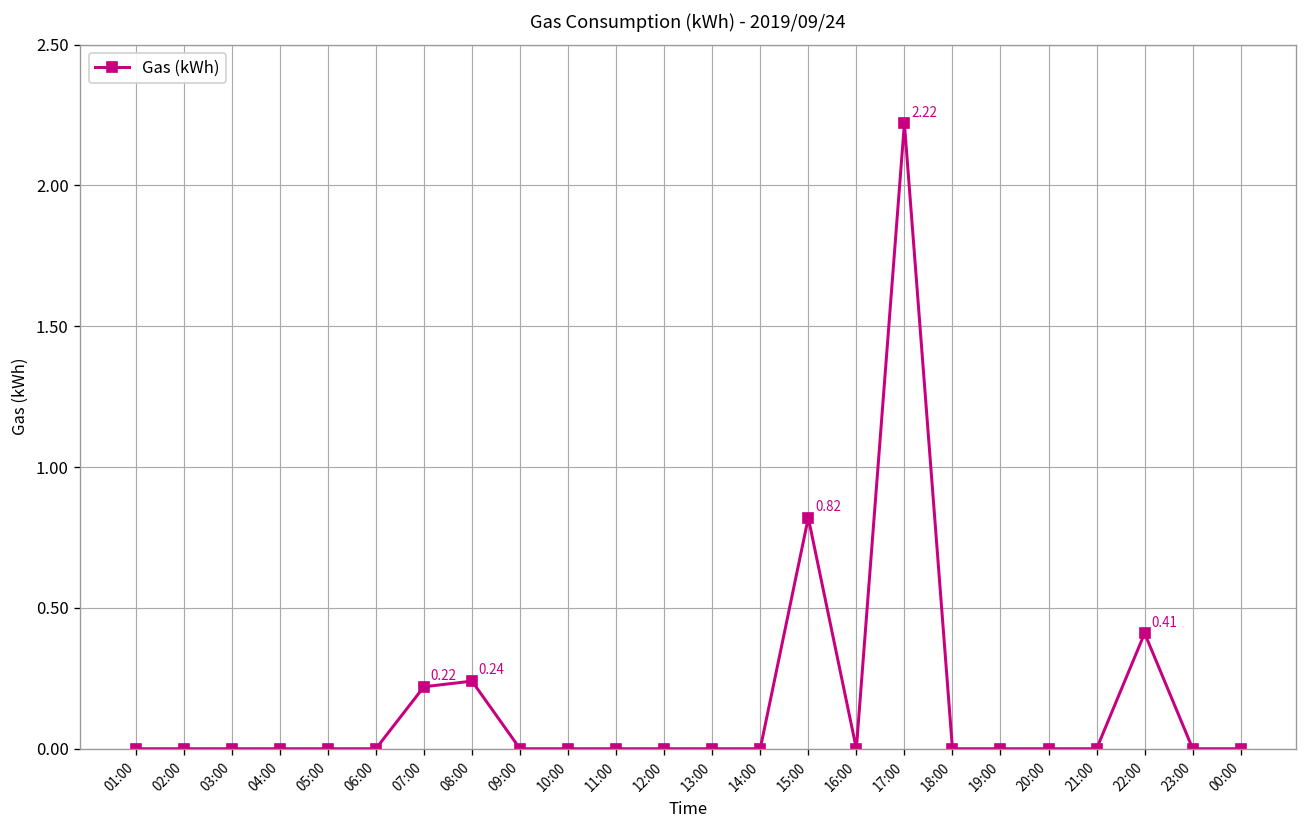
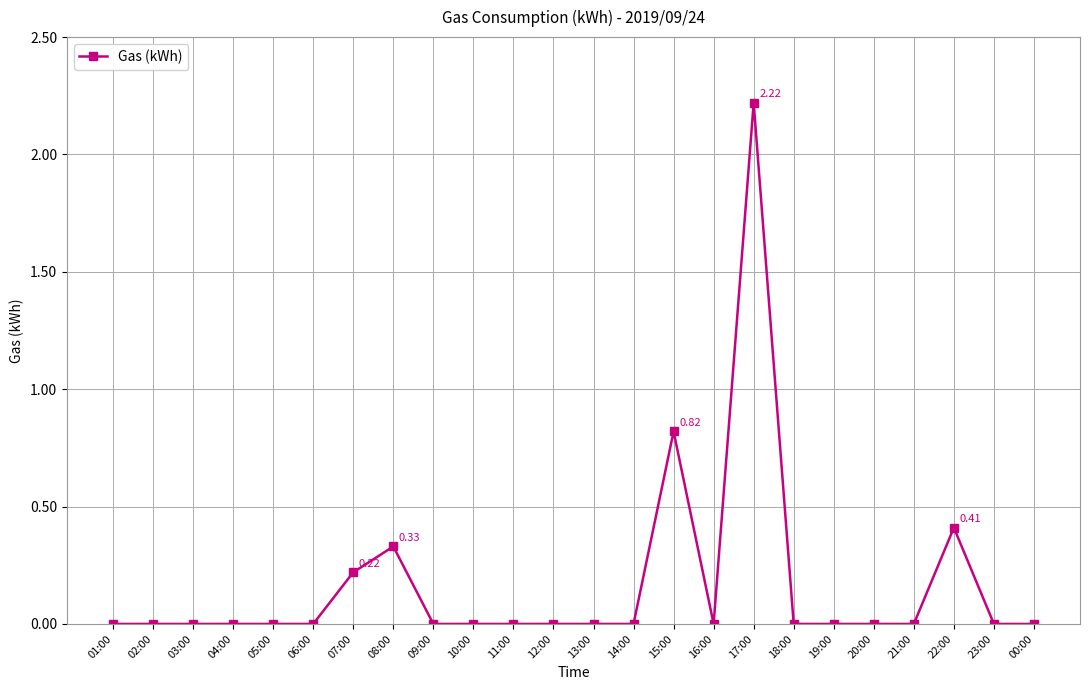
08:00: 0.24 -> 0.33
